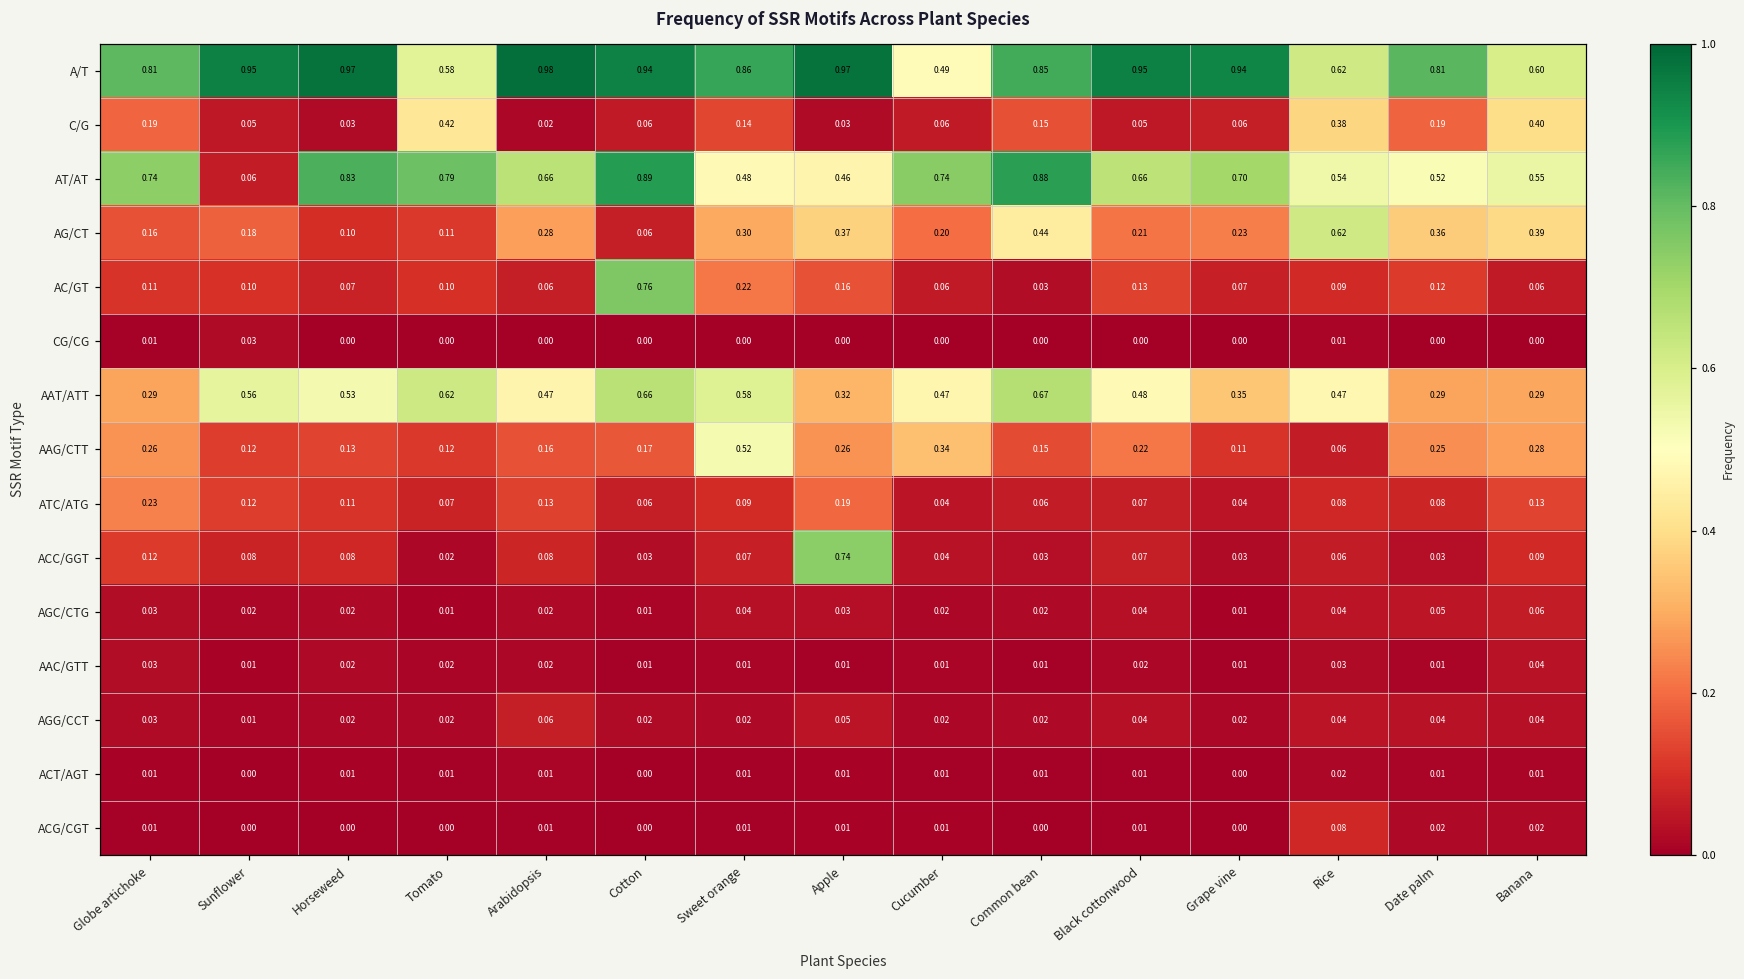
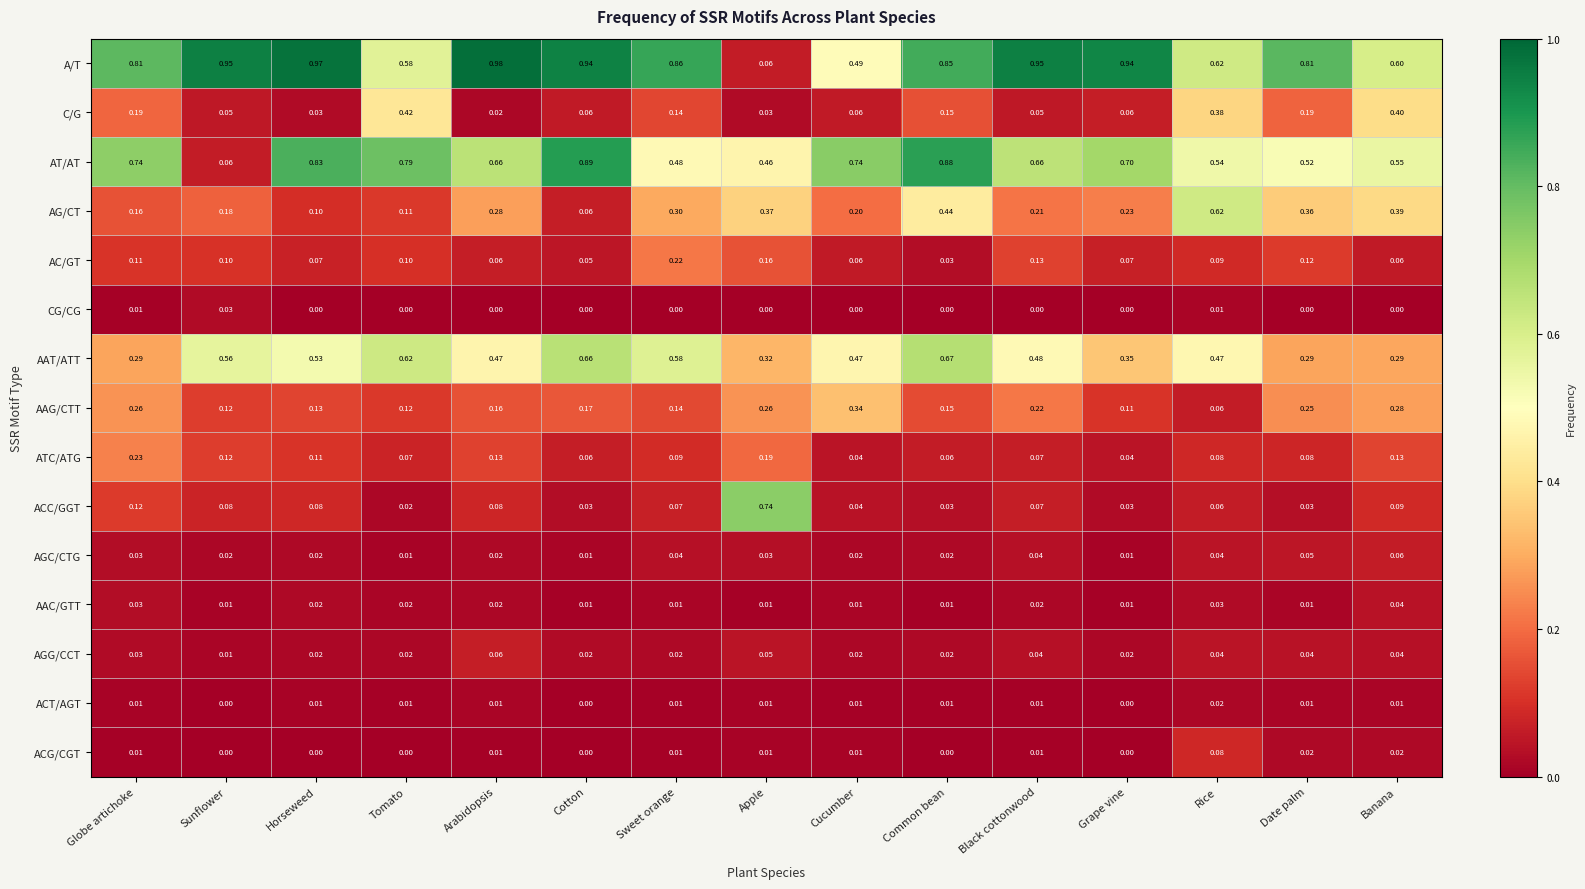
A/T, Apple: 0.97 -> 0.06
AC/GT, Cotton: 0.76 -> 0.05
AAG/CTT, Sweet orange: 0.52 -> 0.14
